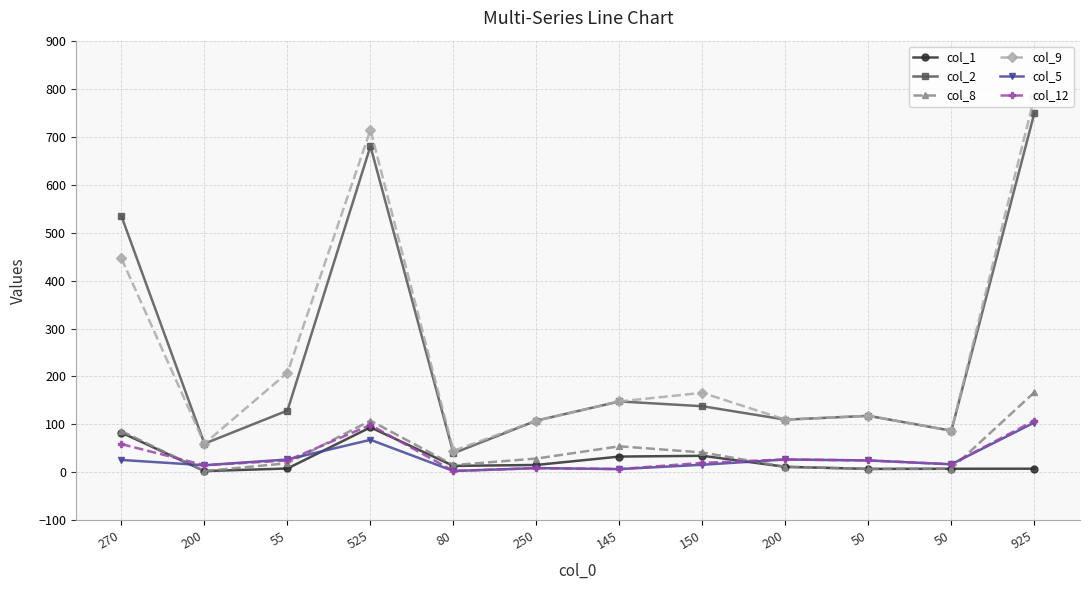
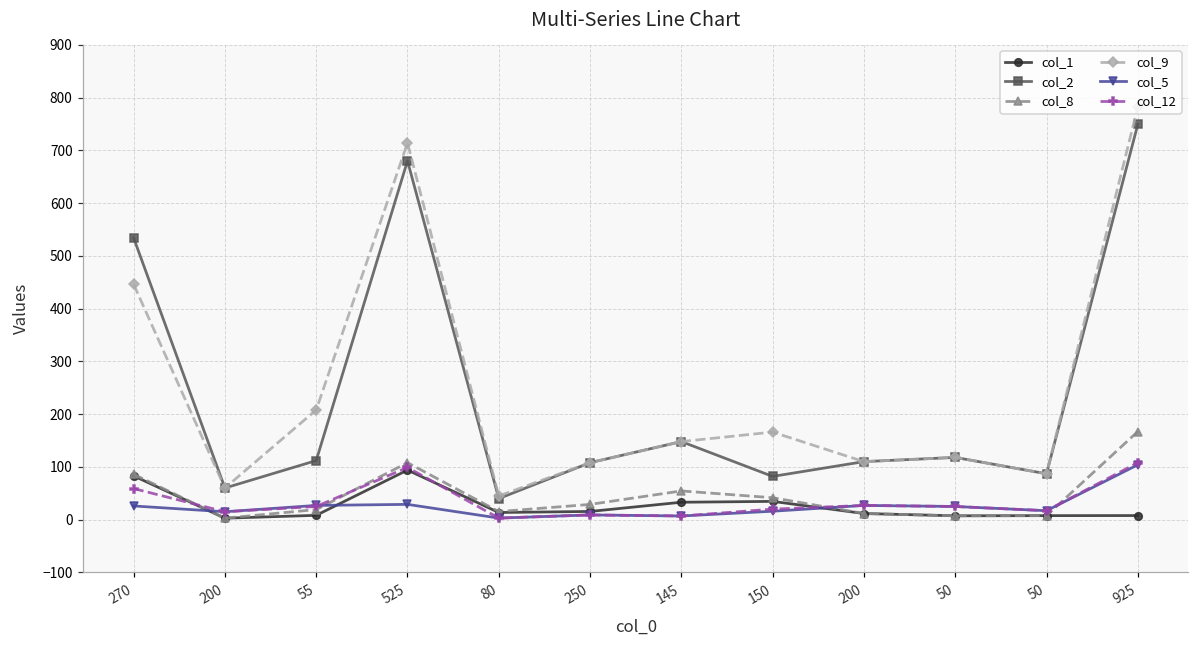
col_2, 55: 130 -> 110
col_5, 525: 70 -> 30
col_2, 150: 140 -> 80
